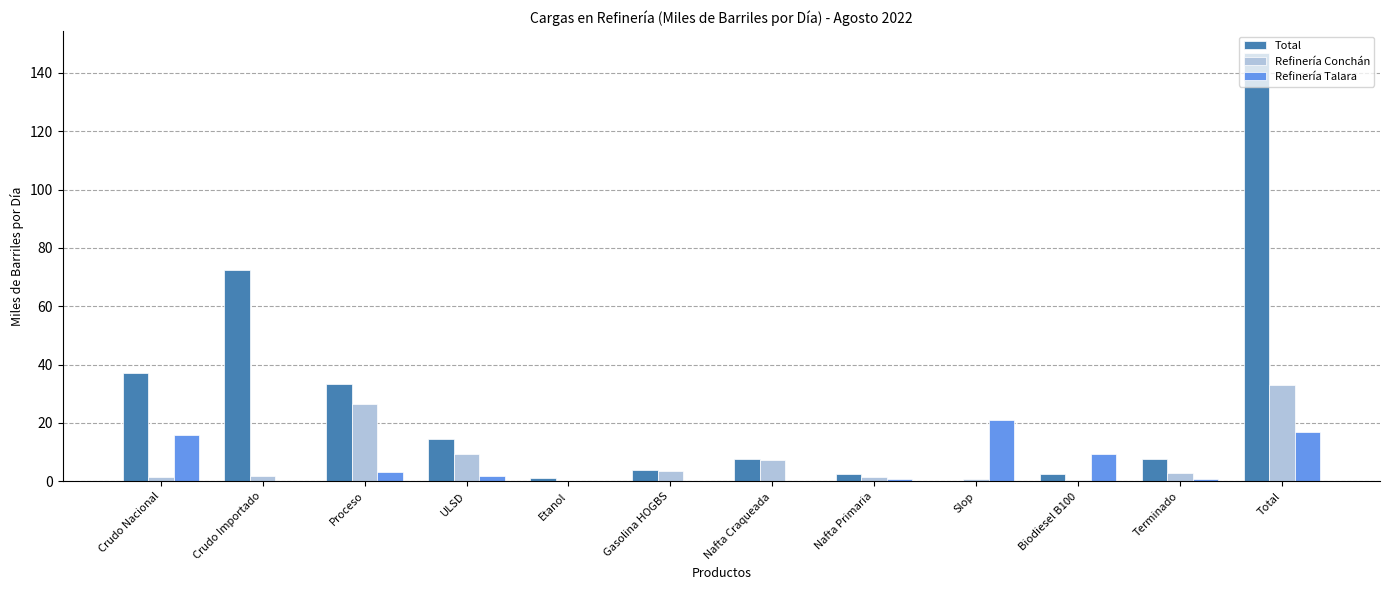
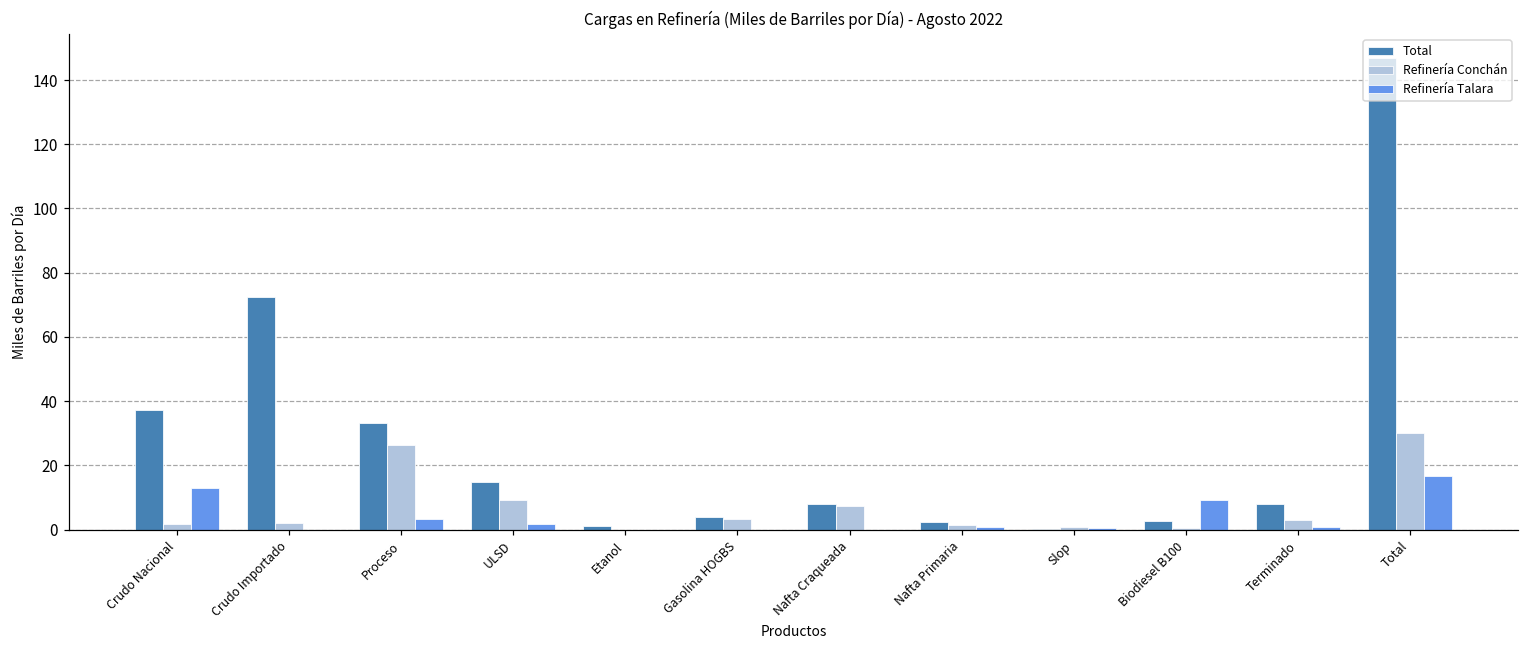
Refinería Talara, Crudo Nacional: 16 -> 13
Refinería Talara, Slop: 21 -> 0
Refinería Conchán, Total: 33 -> 30
